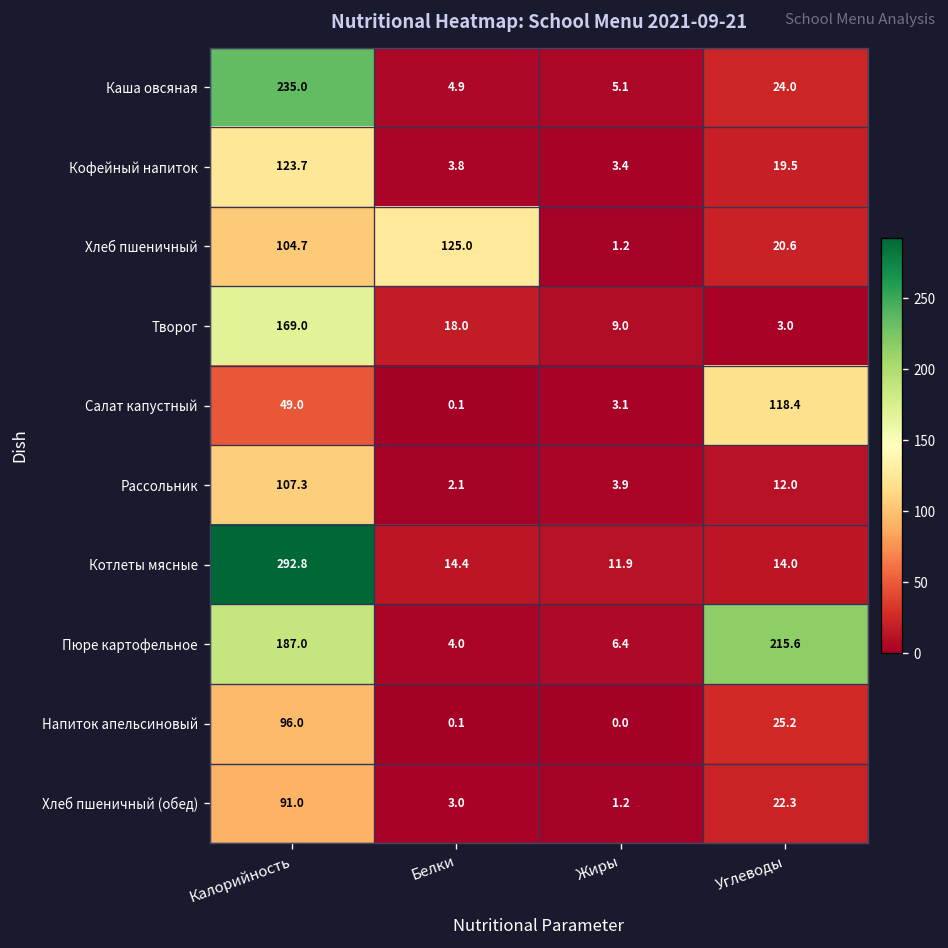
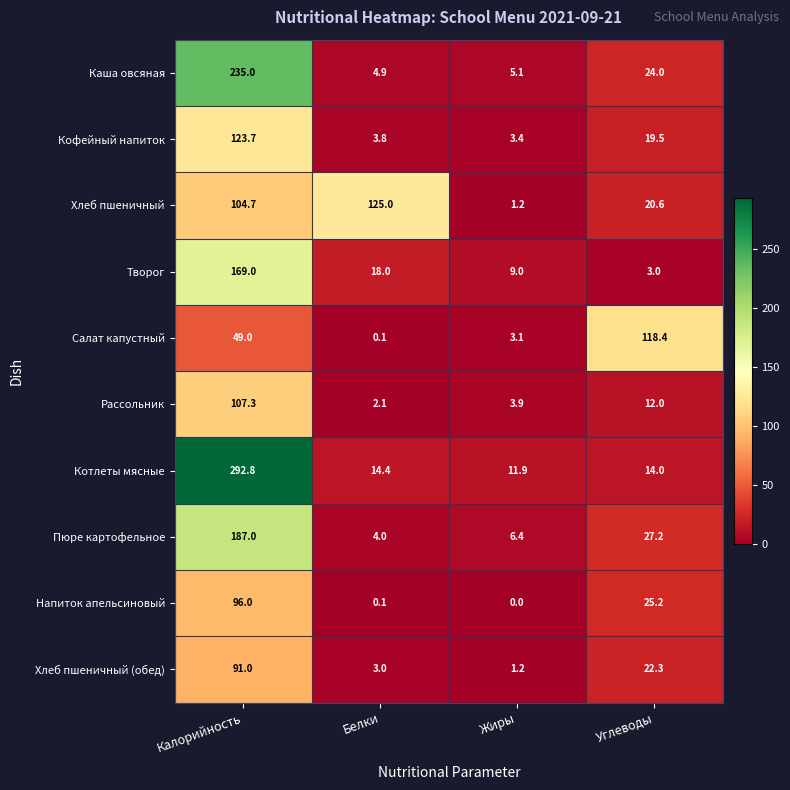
Пюре картофельное, Углеводы: 215.6 -> 27.2
